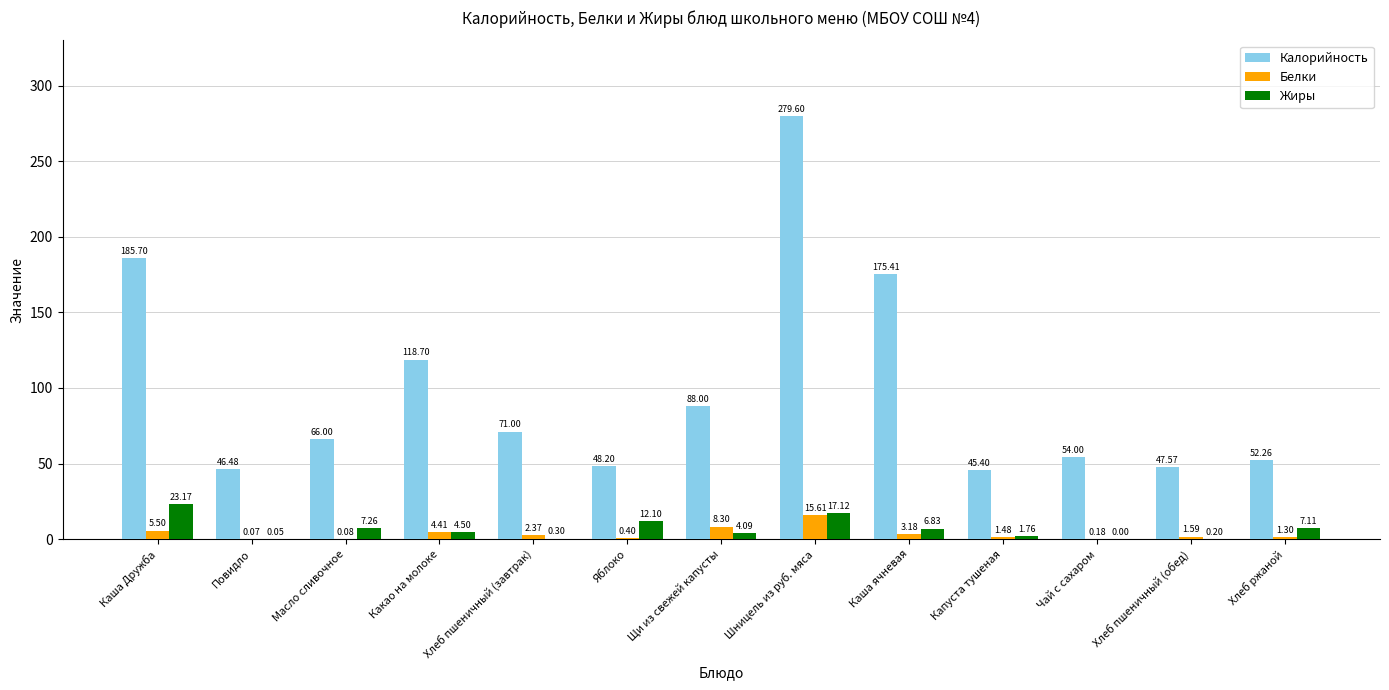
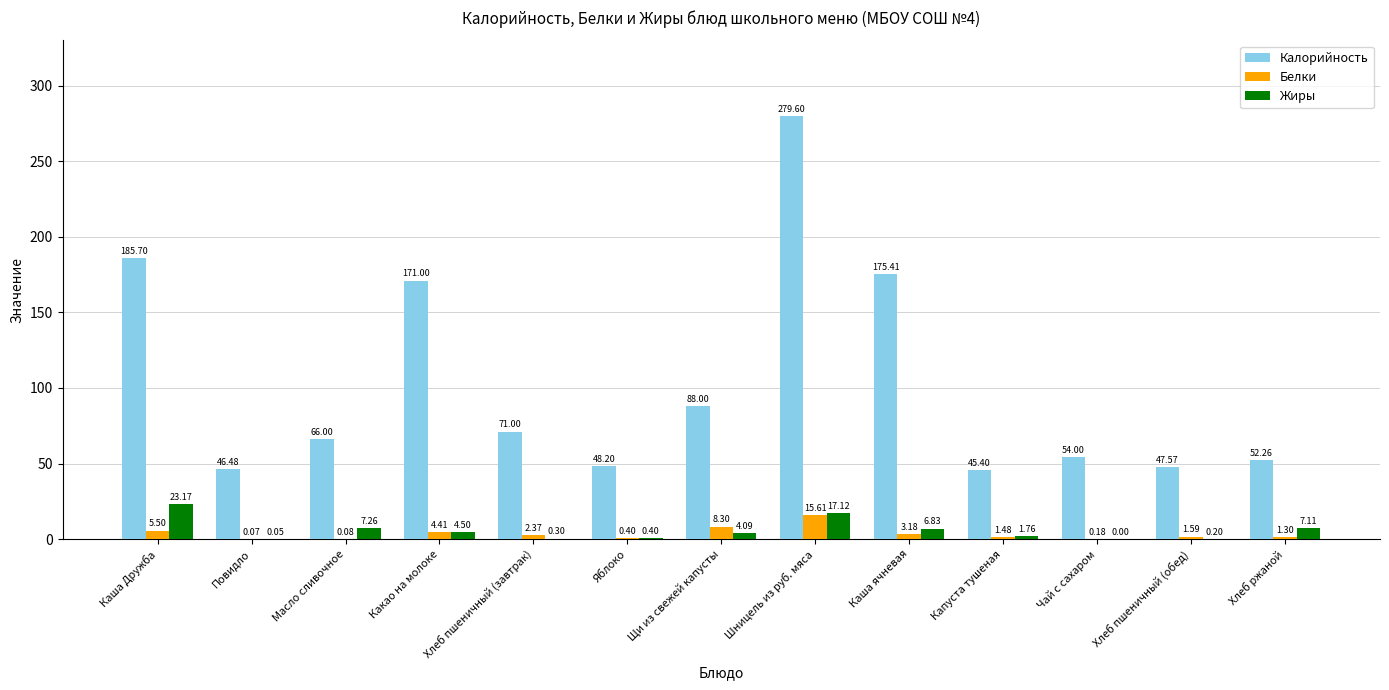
Калорийность, Какао на молоке: 118.70 -> 171.00
Жиры, Яблоко: 12.10 -> 0.40
